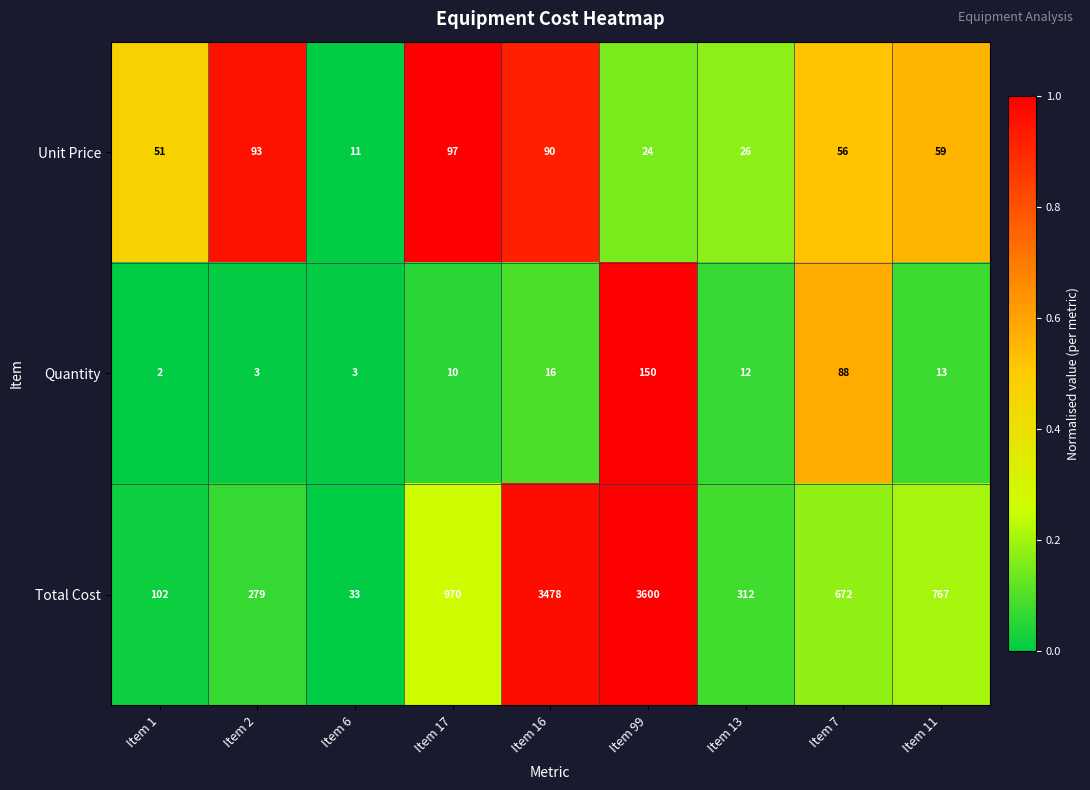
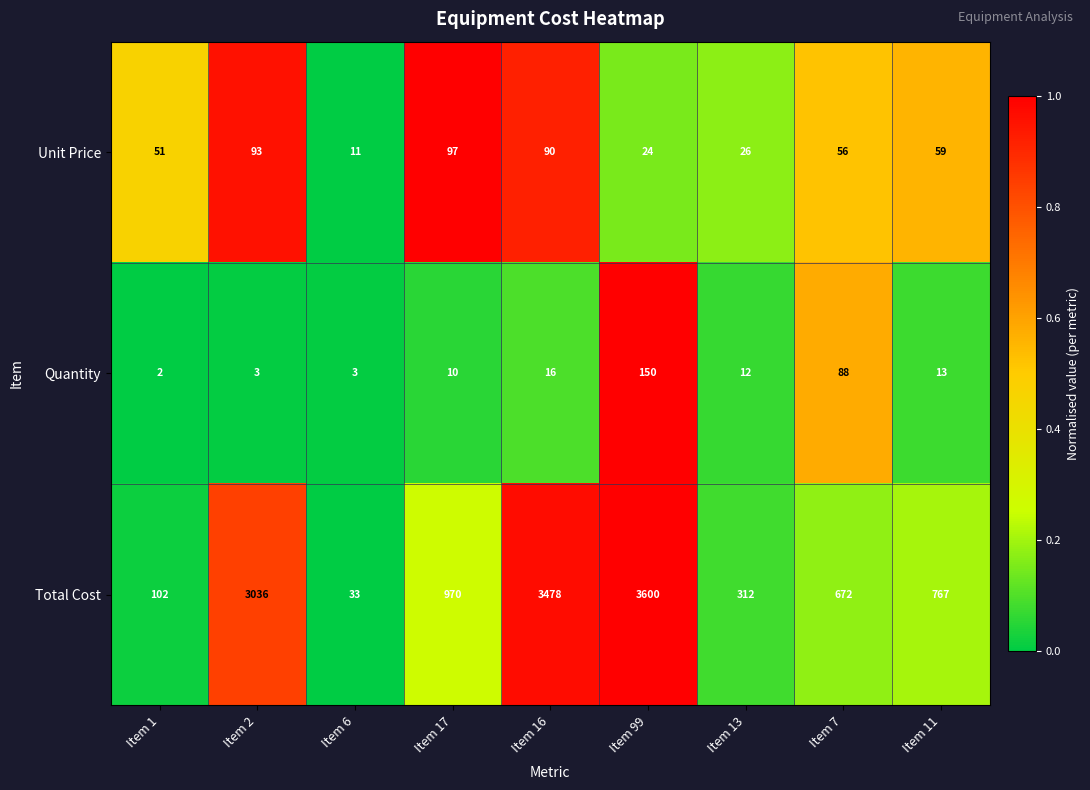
Total Cost, Item 2: 279 -> 3036
